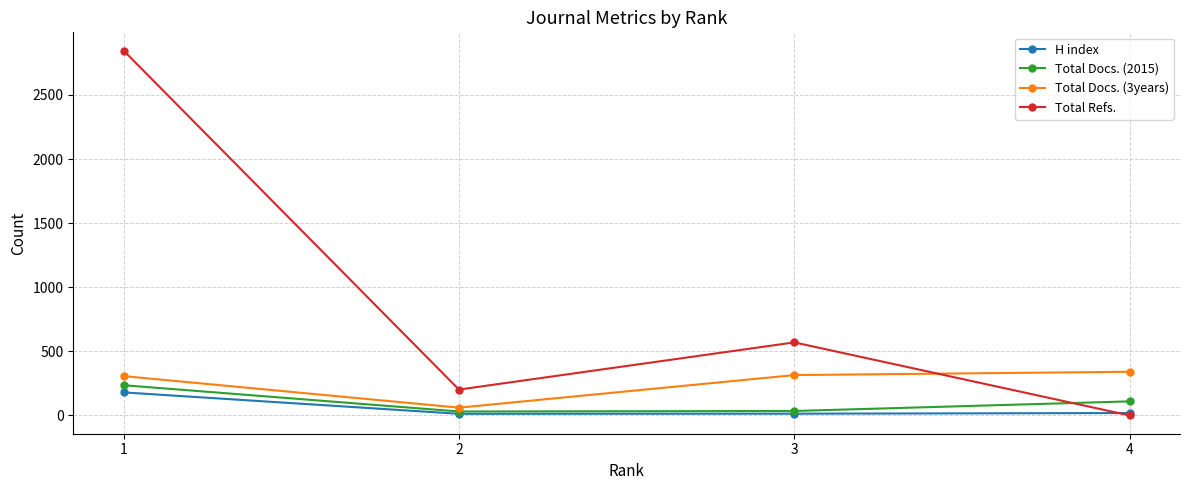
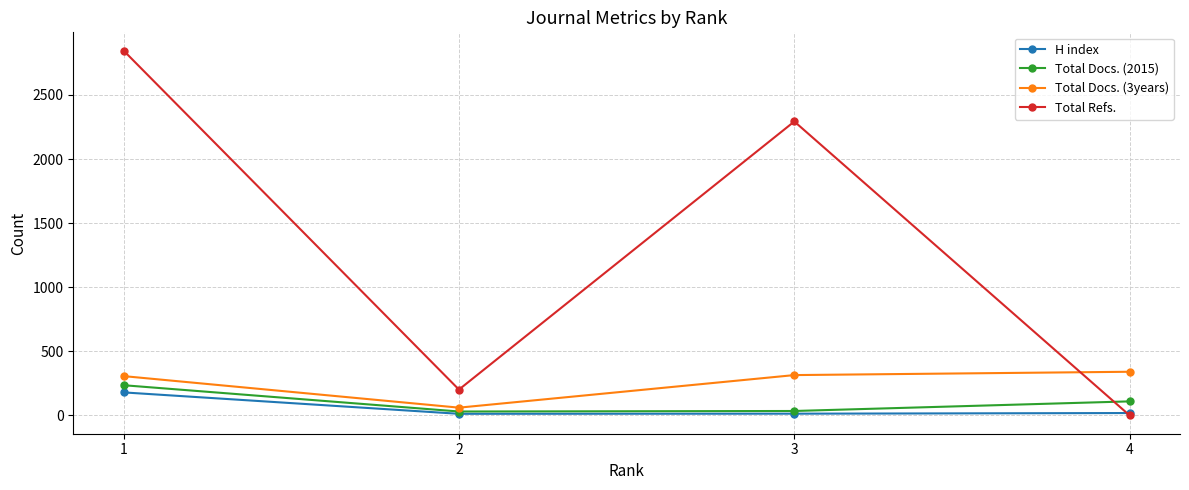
Total Refs., 3: 570 -> 2290
